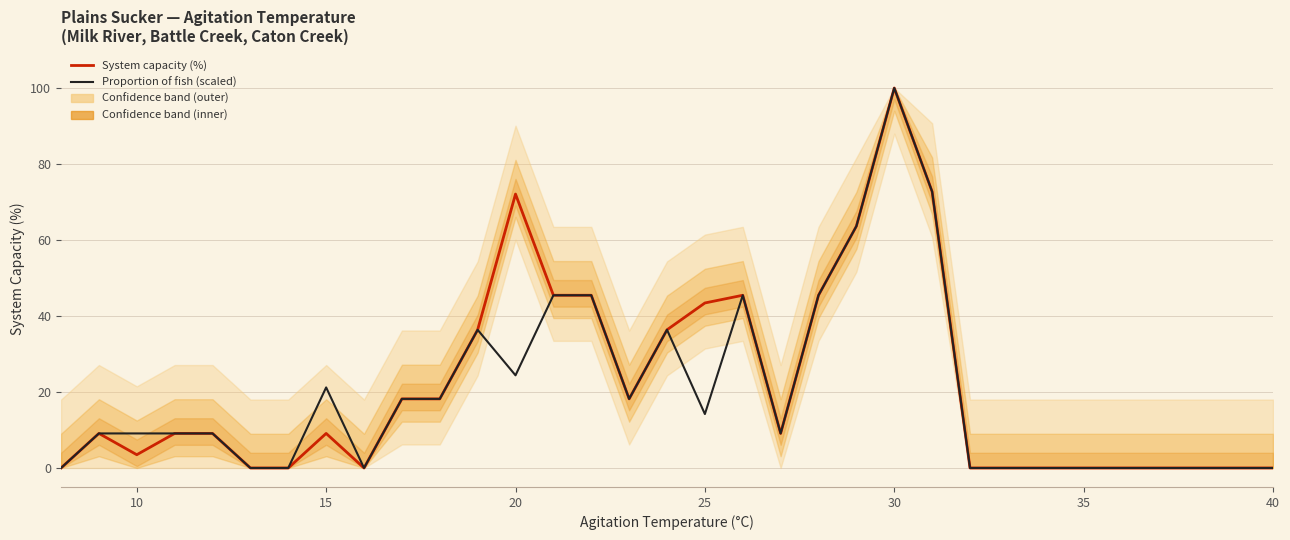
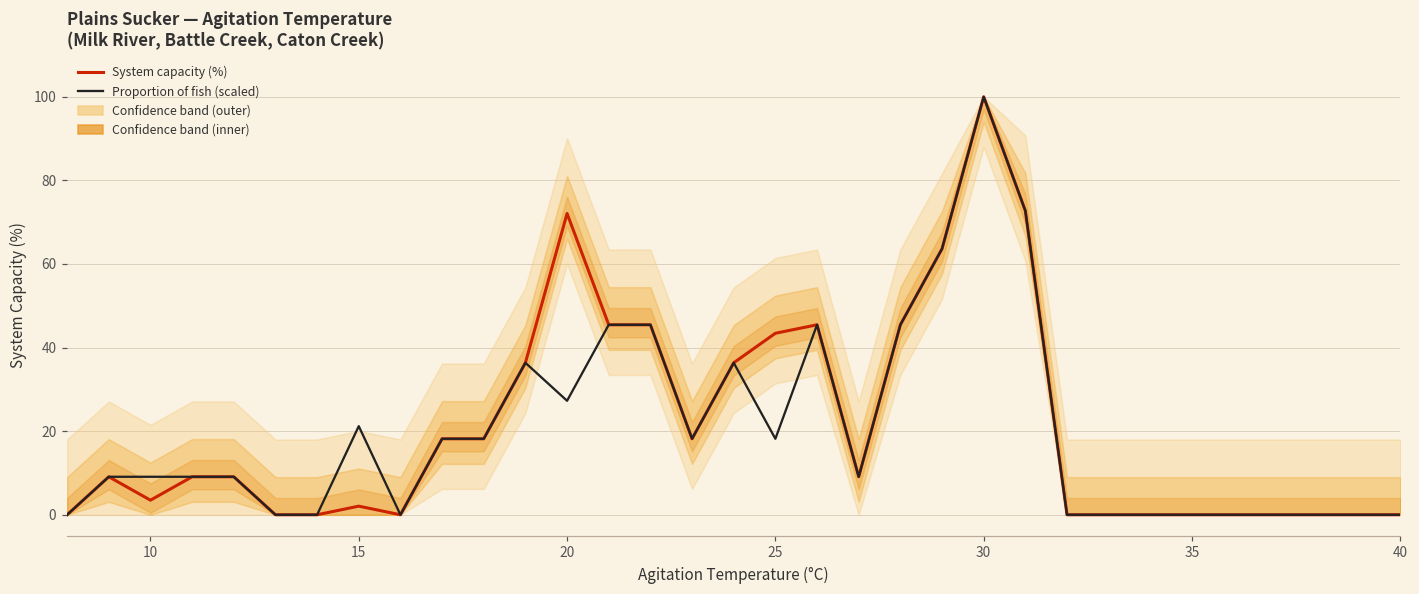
System capacity (%), 15: 9 -> 2
Proportion of fish (scaled), 20: 24 -> 27
Proportion of fish (scaled), 25: 14 -> 18
